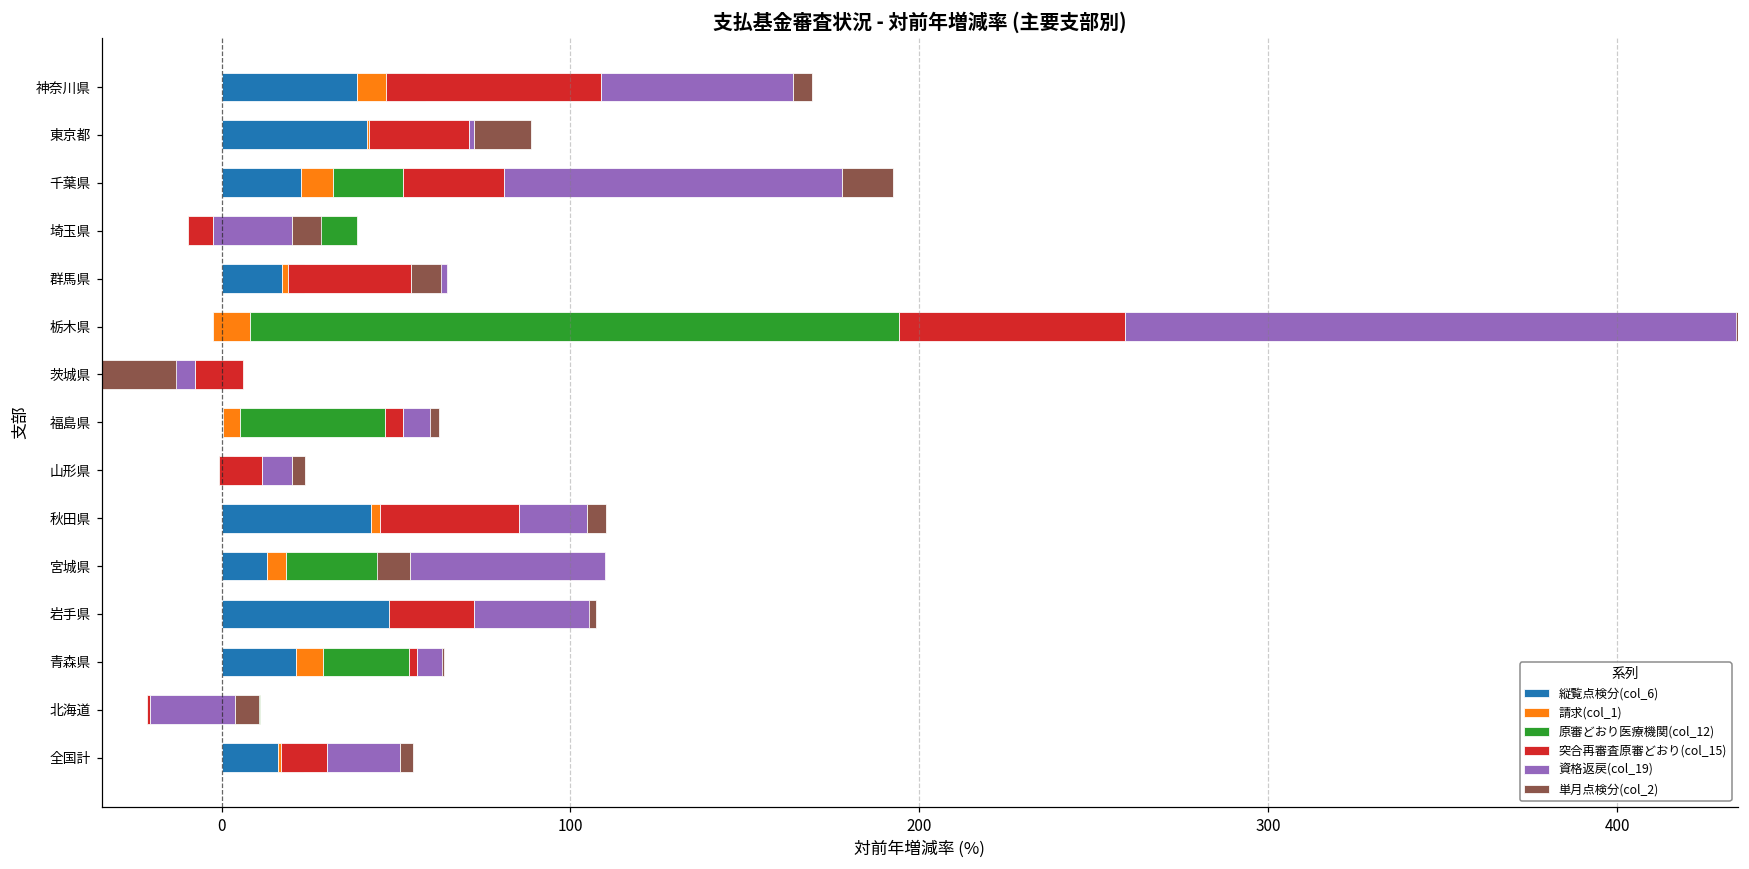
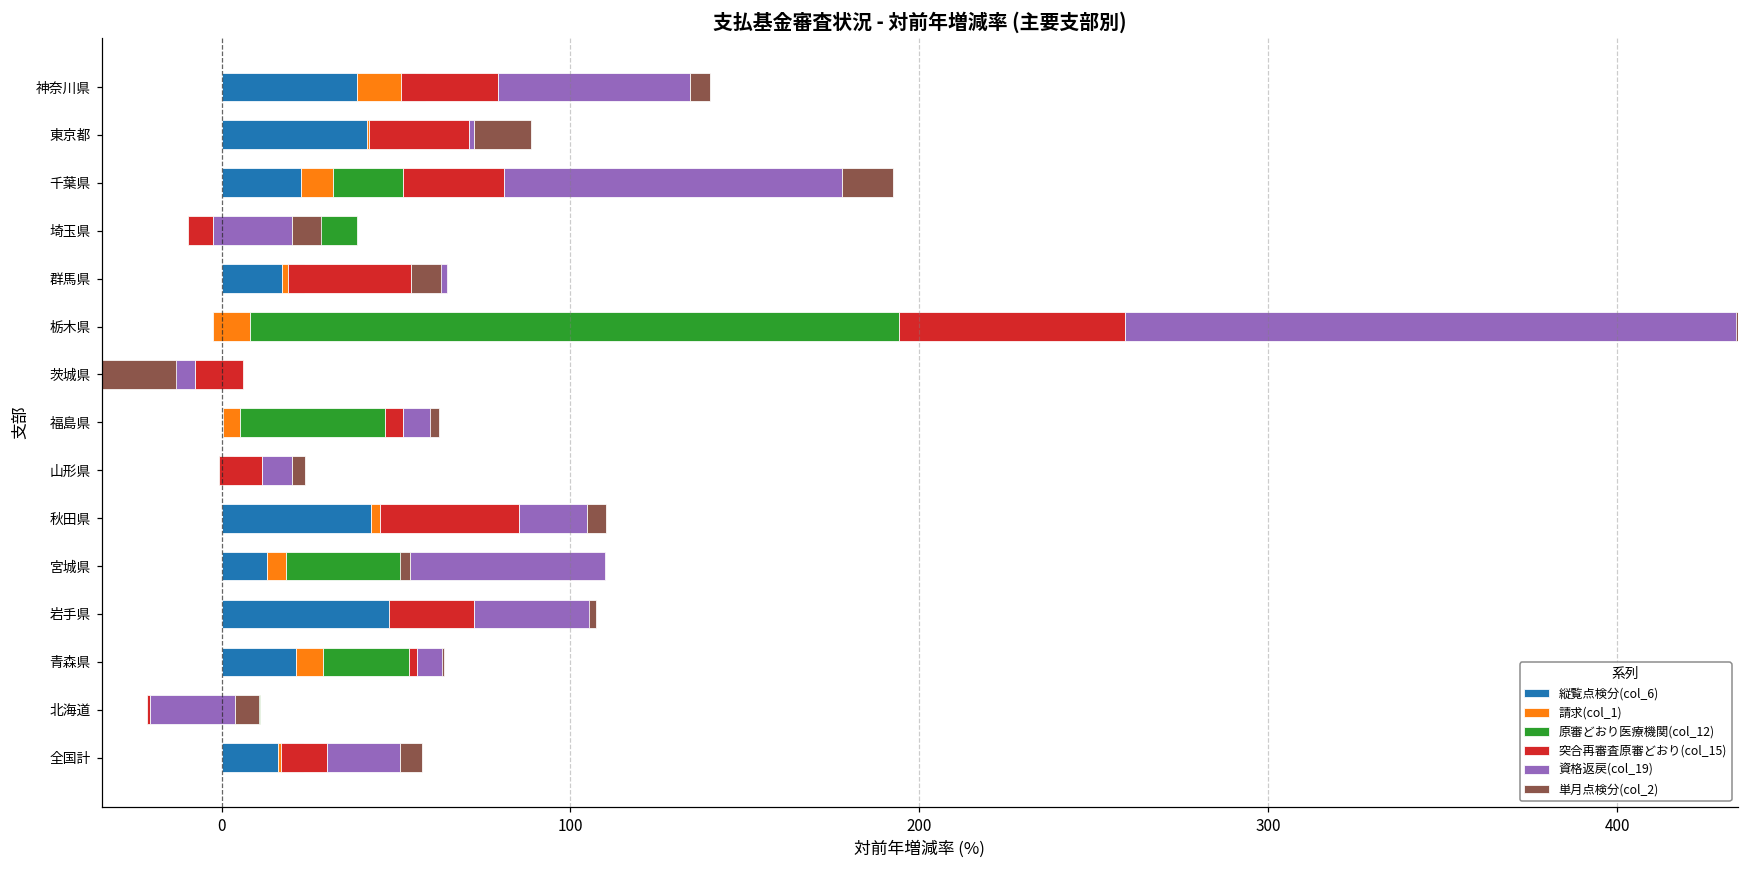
原審どおり医療機関(col_12), 神奈川県: -11 -> -7
突合再審査原審どおり(col_15), 神奈川県: 62 -> 28
単月点検分(col_2), 宮城県: -9 -> -3
単月点検分(col_2), 全国計: 4 -> 6
